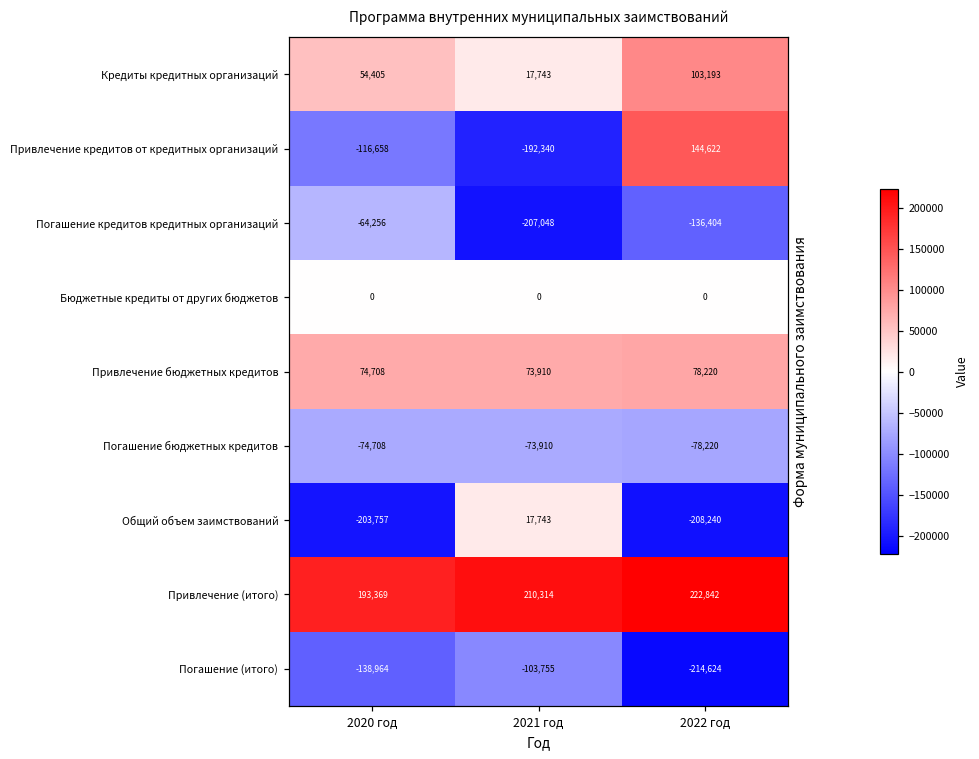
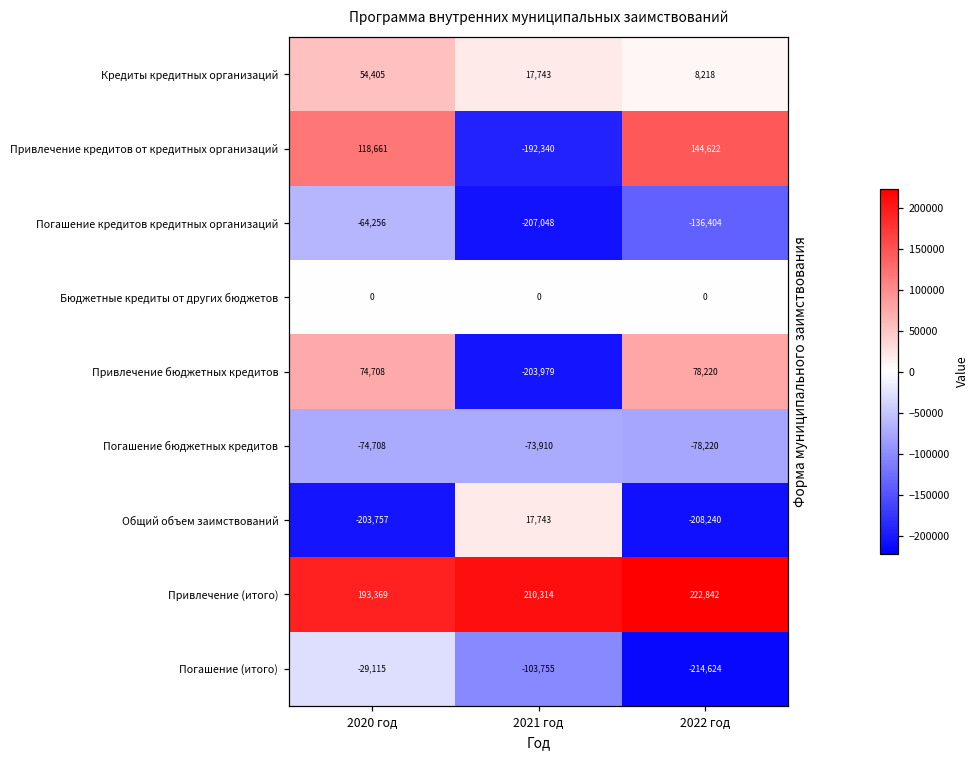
Кредиты кредитных организаций, 2022 год: 103,193 -> 8,218
Привлечение кредитов от кредитных организаций, 2020 год: -116,658 -> 118,661
Привлечение бюджетных кредитов, 2021 год: 73,910 -> -203,979
Погашение (итого), 2020 год: -138,964 -> -29,115
